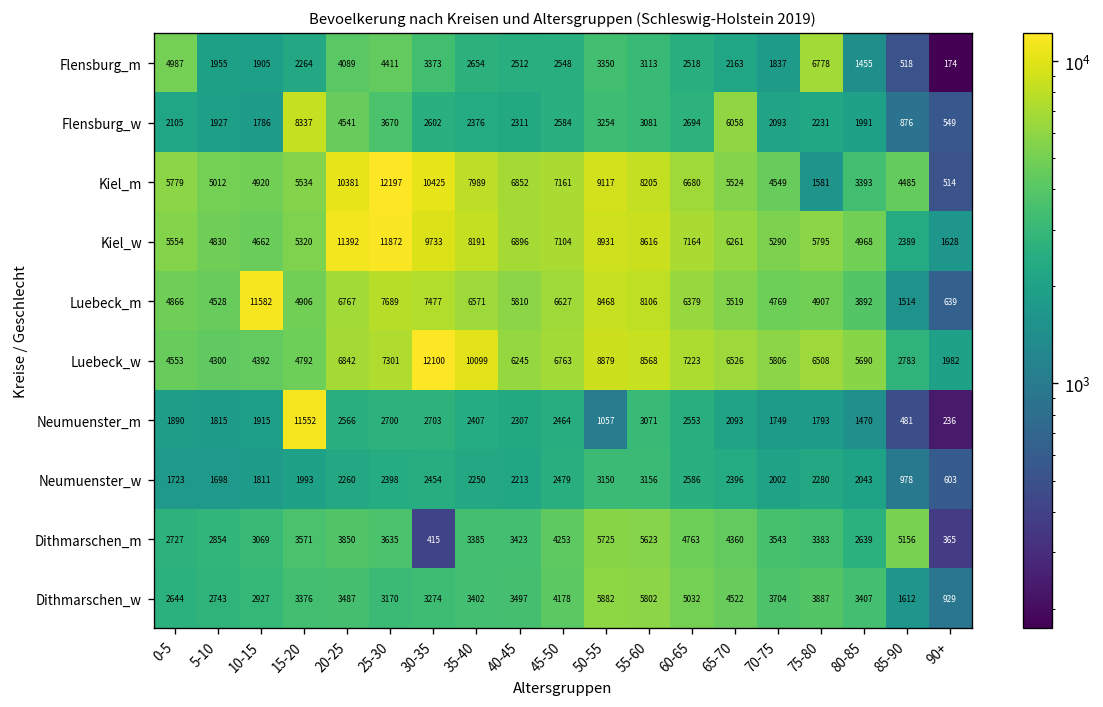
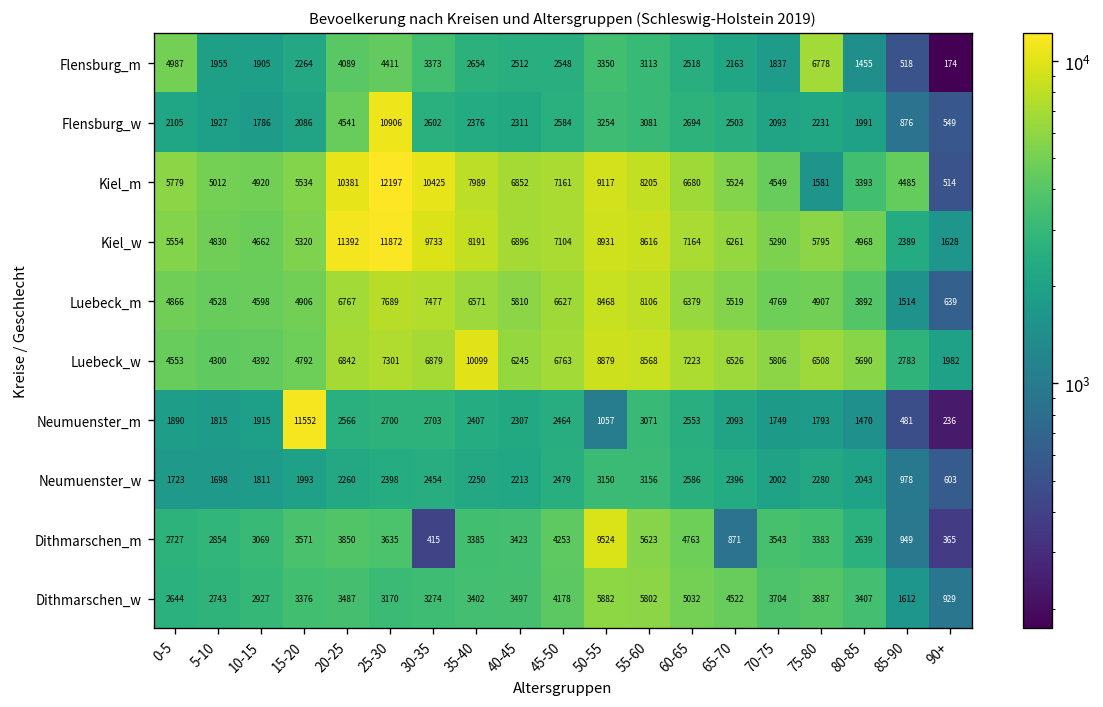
Flensburg_w, 15-20: 8337 -> 2086
Flensburg_w, 25-30: 3670 -> 10906
Flensburg_w, 65-70: 6058 -> 2503
Luebeck_m, 10-15: 11582 -> 4598
Luebeck_w, 30-35: 12100 -> 6879
Dithmarschen_m, 50-55: 5725 -> 9524
Dithmarschen_m, 65-70: 4360 -> 871
Dithmarschen_m, 85-90: 5156 -> 949
